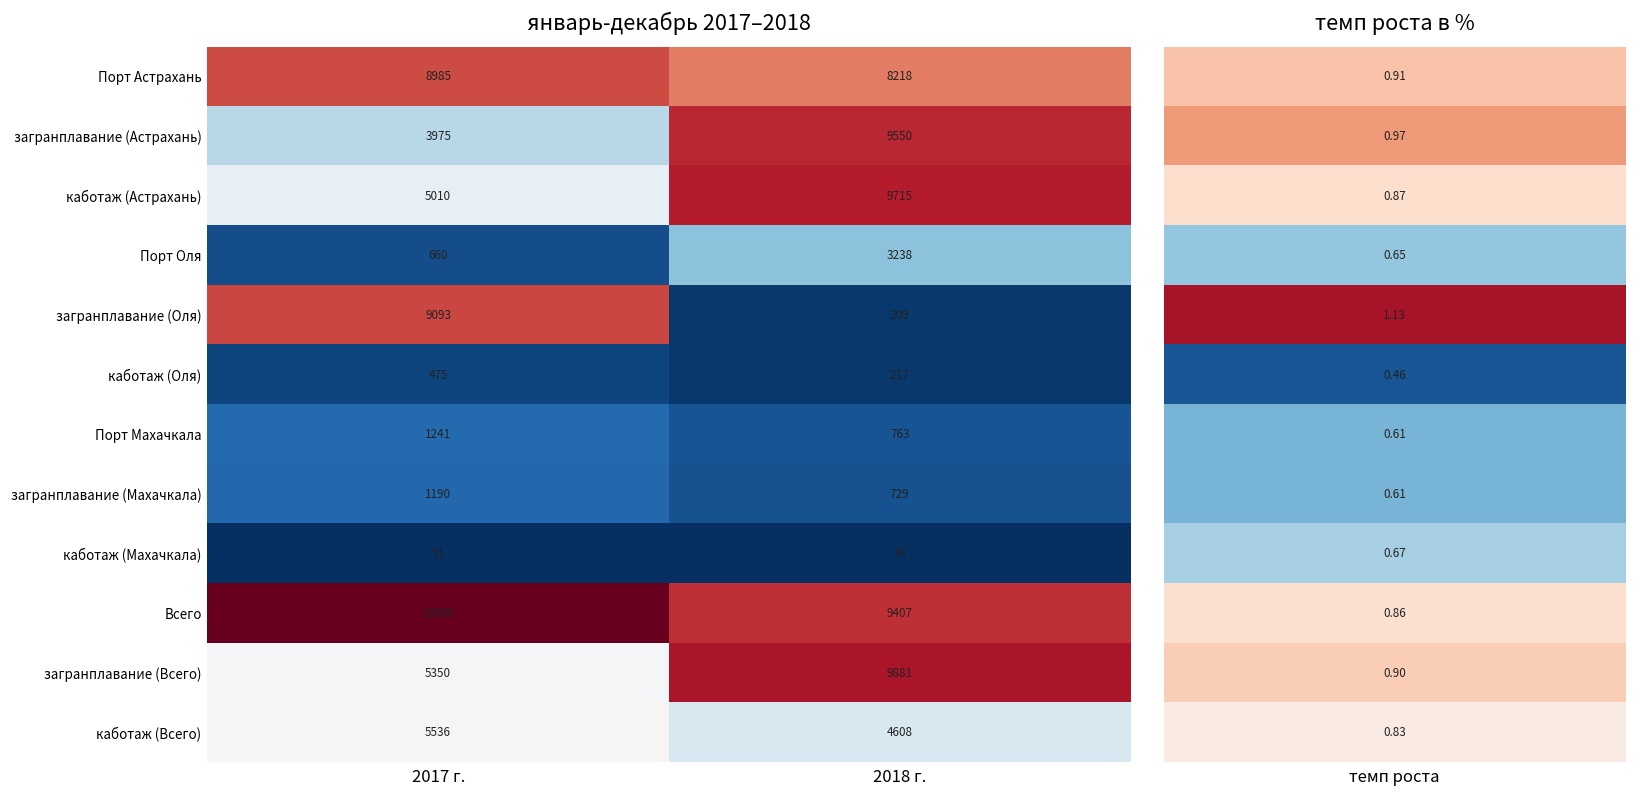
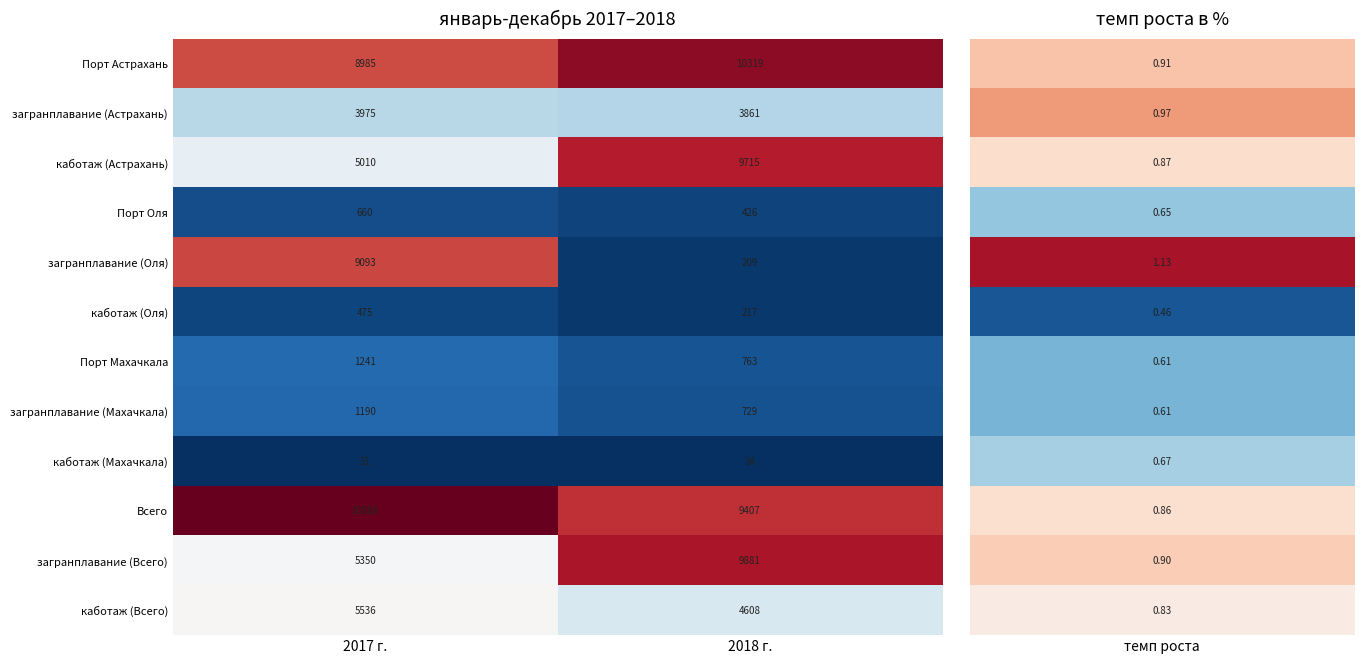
январь-декабрь 2017–2018, Порт Астрахань, 2018 г.: 8218 -> 10319
январь-декабрь 2017–2018, загранплавание (Астрахань), 2018 г.: 9550 -> 3861
январь-декабрь 2017–2018, Порт Оля, 2018 г.: 3238 -> 426
